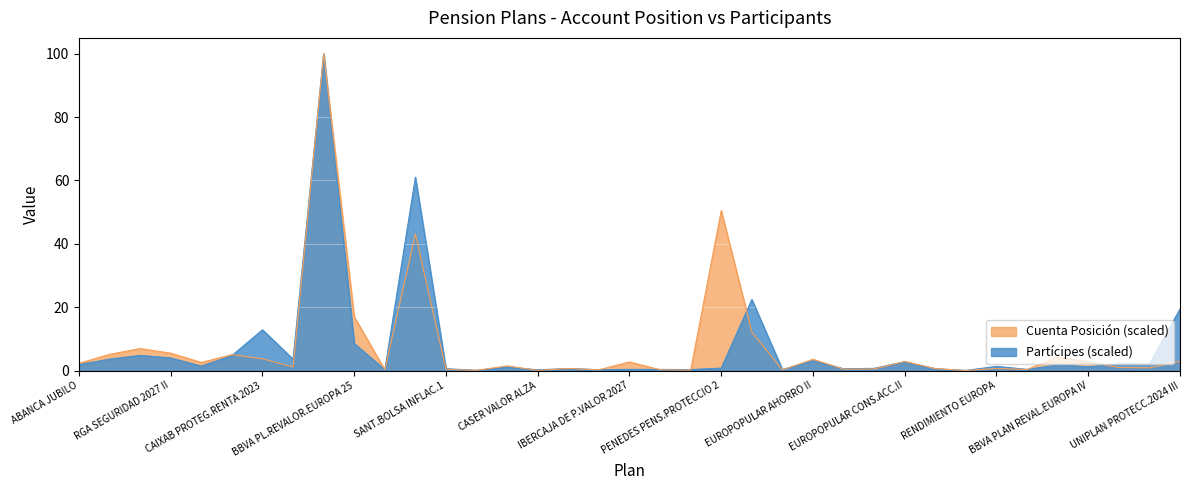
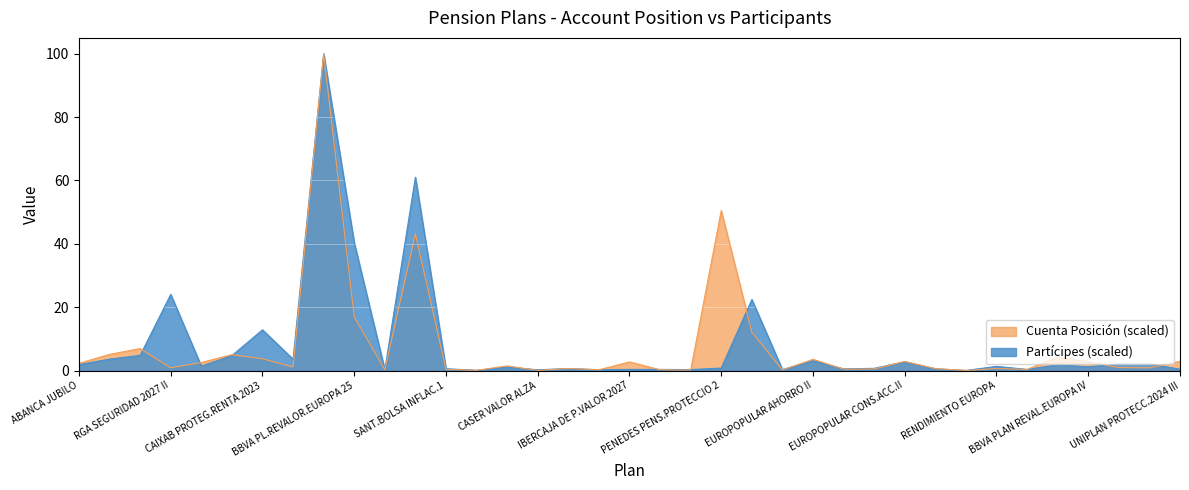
Cuenta Posición (scaled), RGA SEGURIDAD 2027 II: 5 -> 1
Partícipes (scaled), RGA SEGURIDAD 2027 II: 4 -> 24
Partícipes (scaled), BBVA PL.REVALOR.EUROPA 25: 9 -> 40
Partícipes (scaled), UNIPLAN PROTECC.2024 III: 19 -> 0
